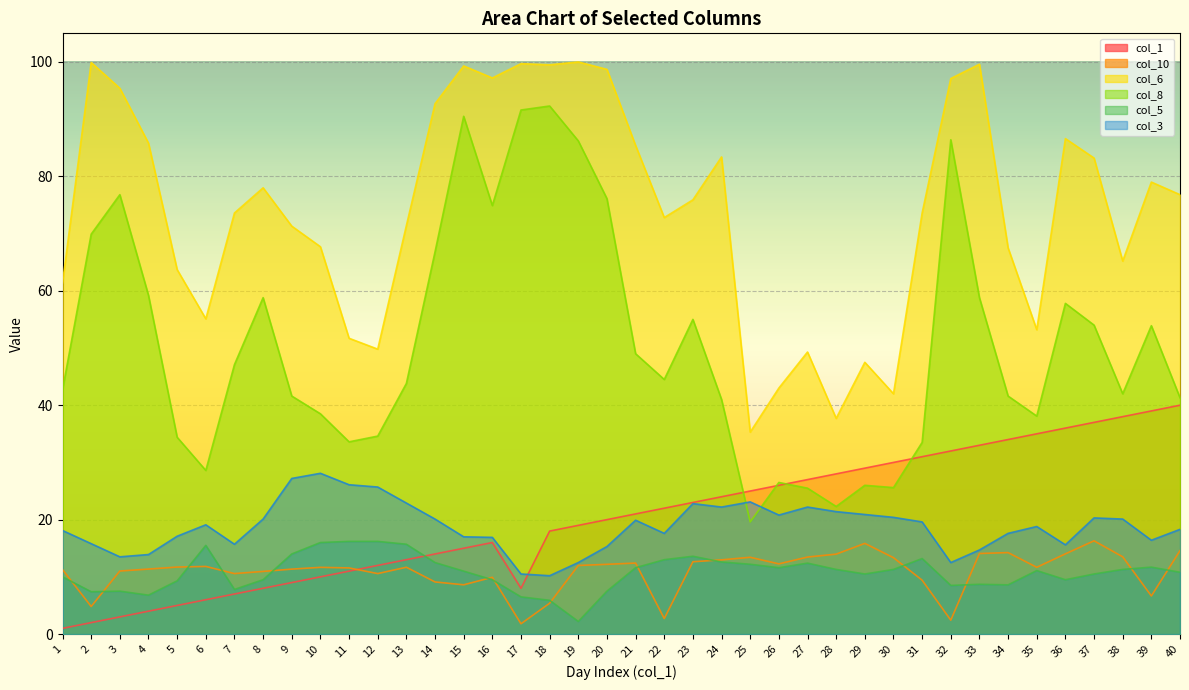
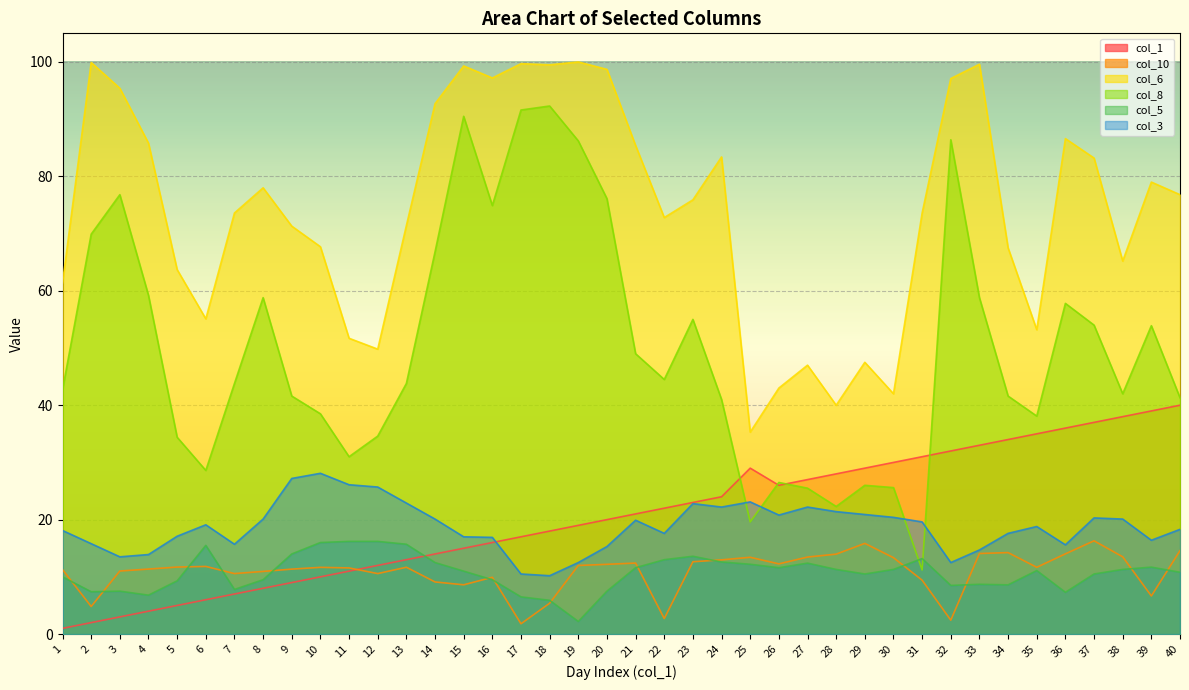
col_8, 7: 47 -> 44
col_8, 11: 34 -> 31
col_1, 17: 8 -> 17
col_1, 25: 25 -> 29
col_6, 27: 49 -> 47
col_6, 28: 38 -> 40
col_8, 31: 34 -> 11
col_5, 36: 10 -> 7
